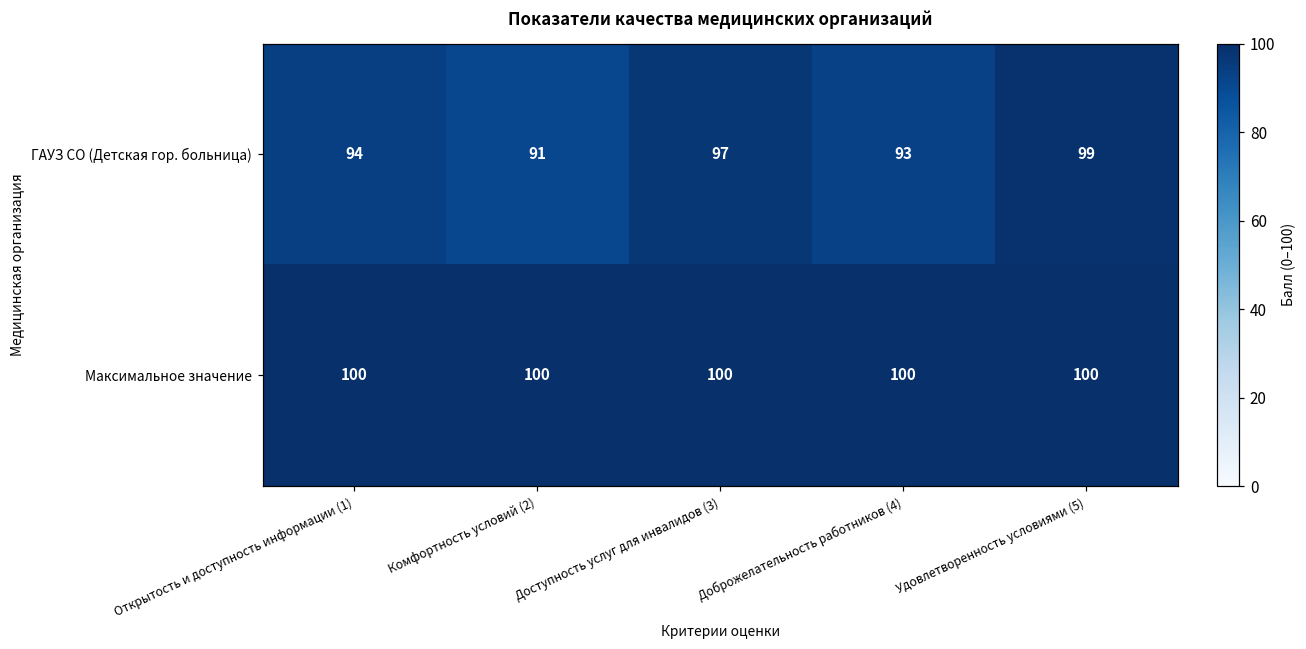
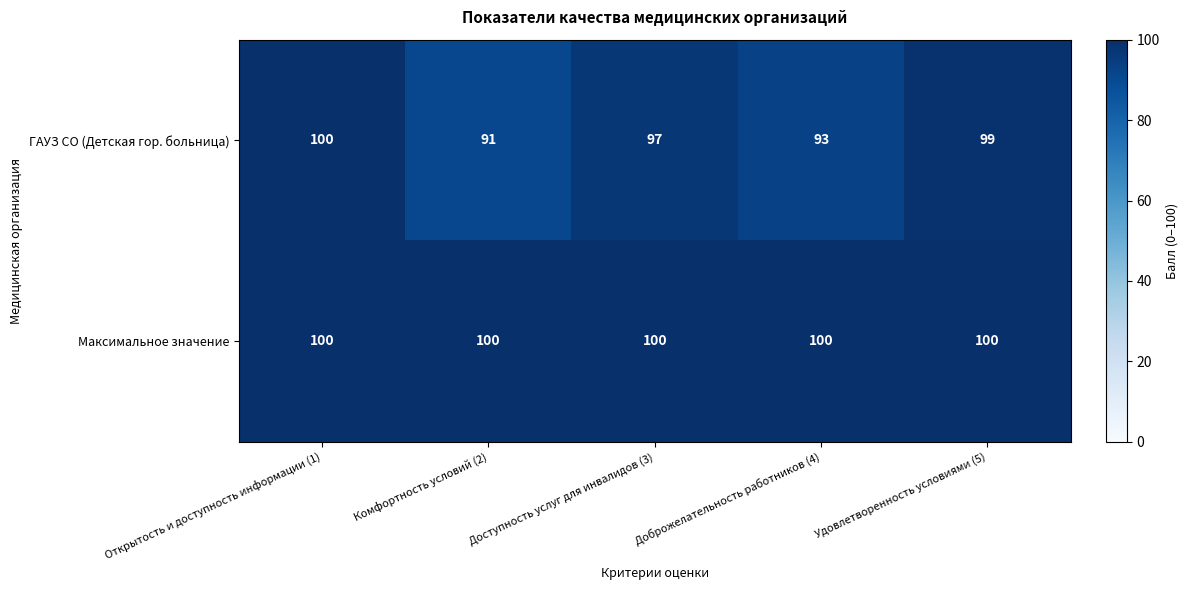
ГАУЗ СО (Детская гор. больница), Открытость и доступность информации (1): 94 -> 100
